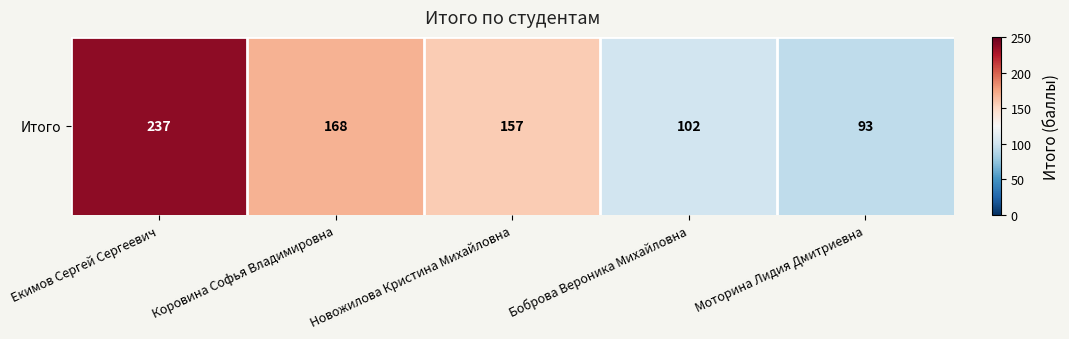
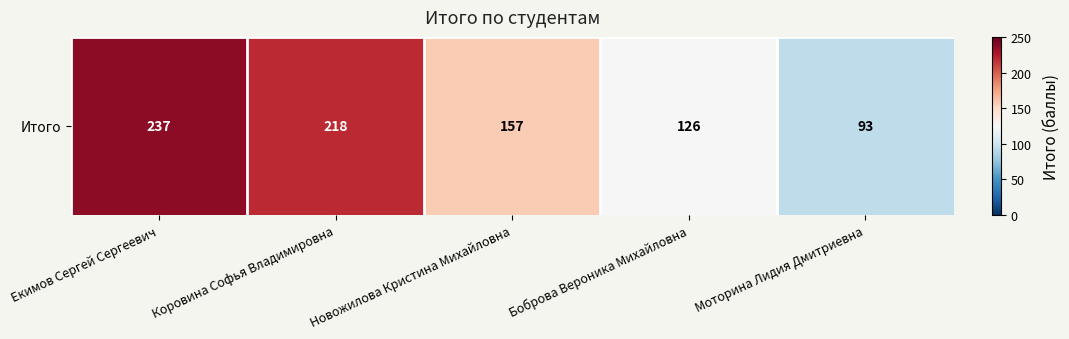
Итого, Коровина Софья Владимировна: 168 -> 218
Итого, Боброва Вероника Михайловна: 102 -> 126
